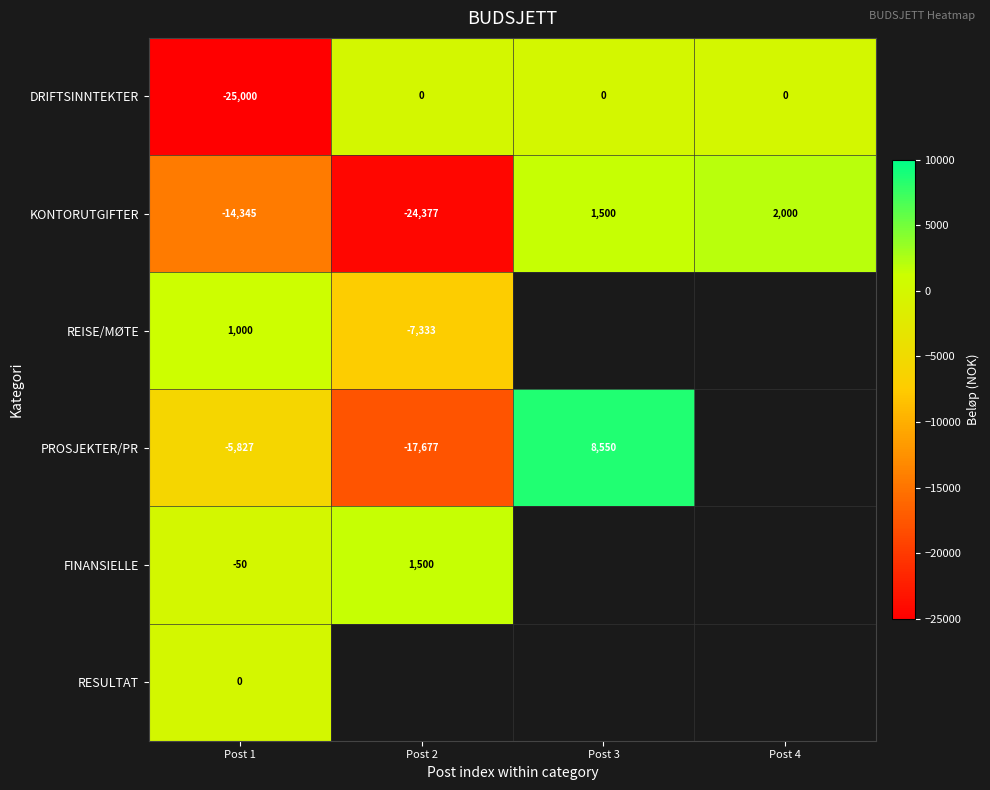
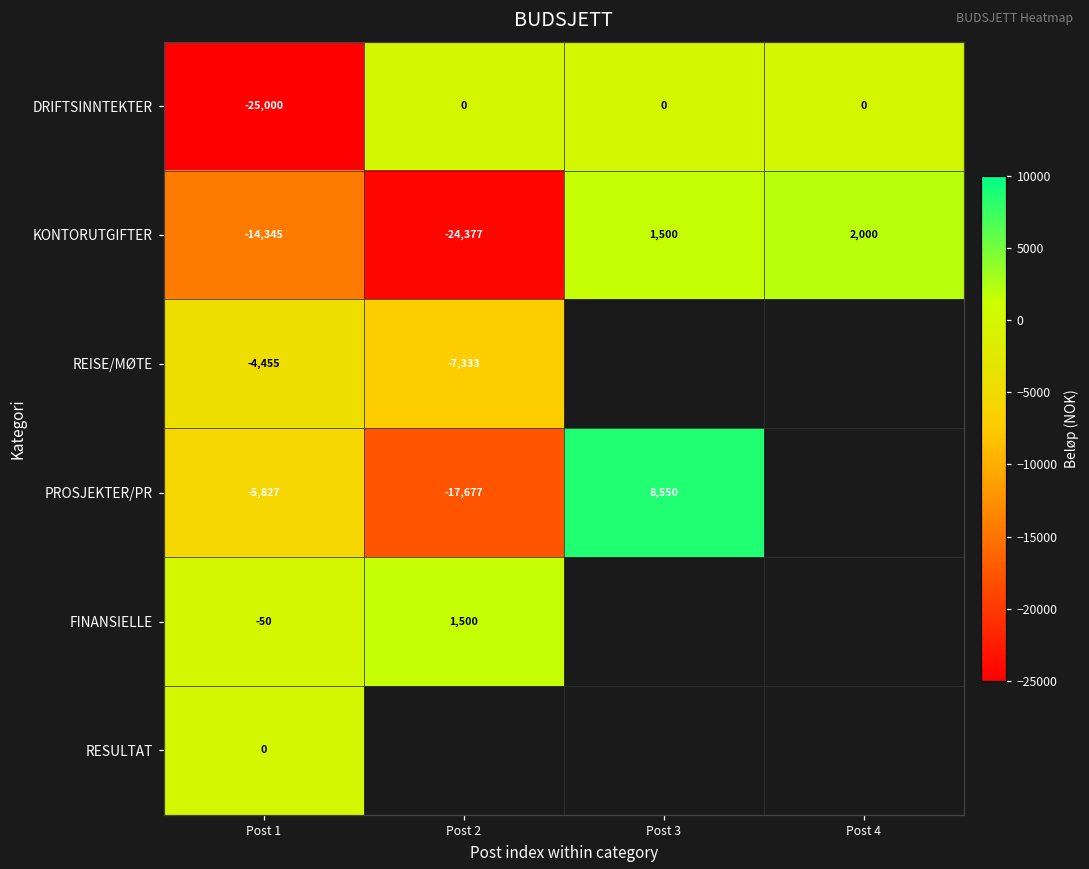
REISE/MØTE, Post 1: 1,000 -> -4,455
